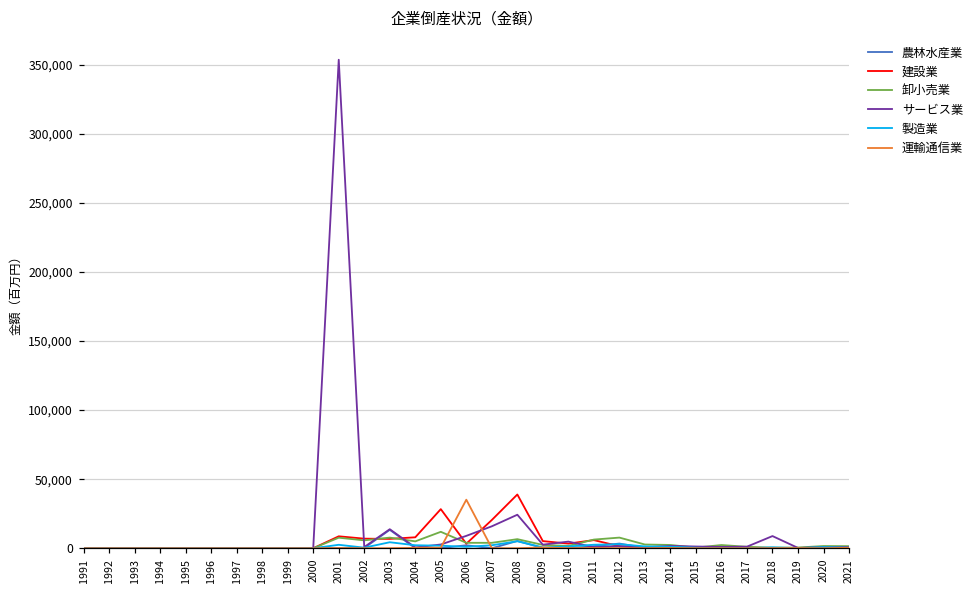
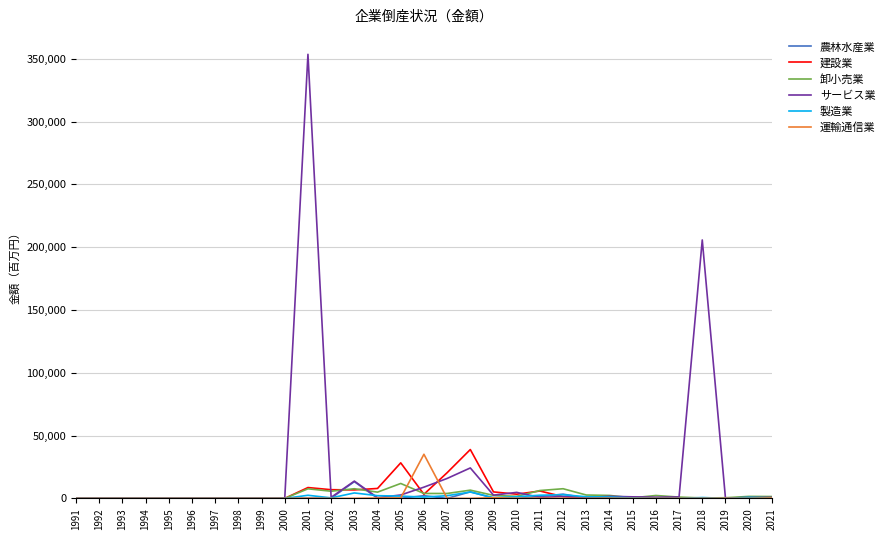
サービス業, 2018: 9,000 -> 206,000
